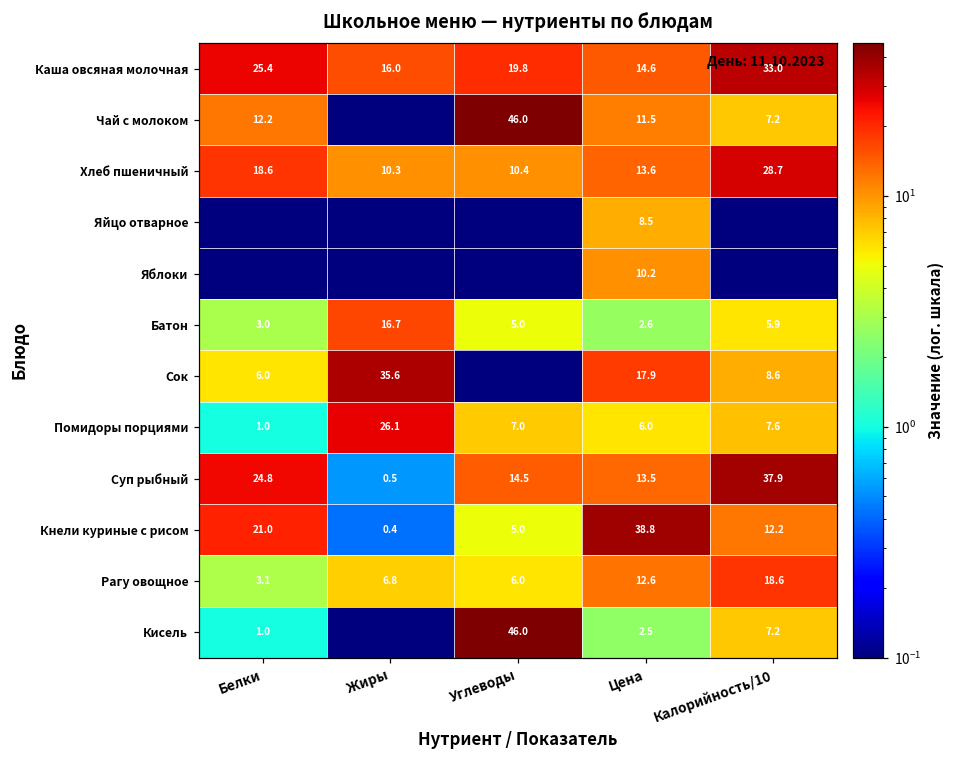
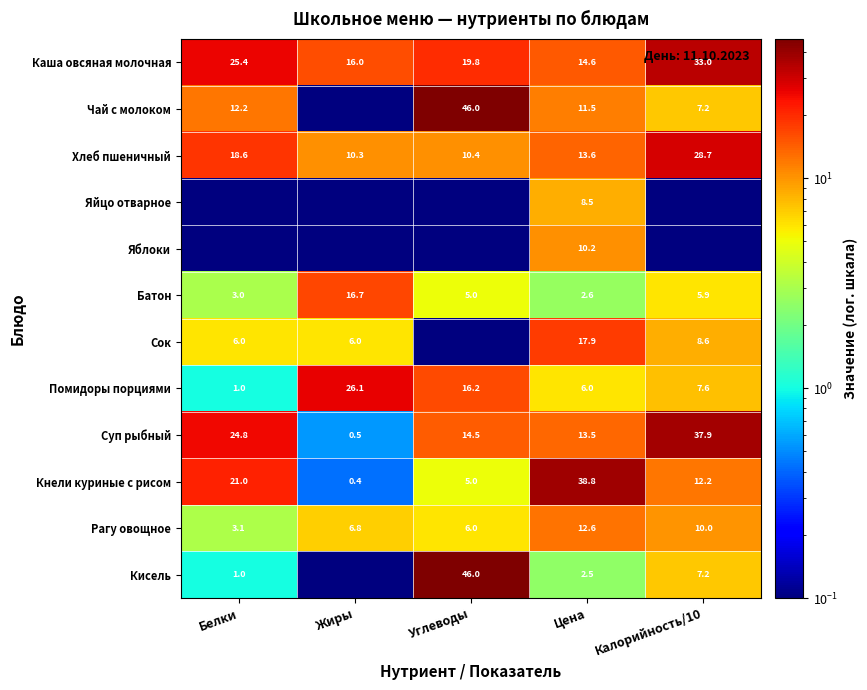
Сок, Жиры: 35.6 -> 6.0
Помидоры порциями, Углеводы: 7.0 -> 16.2
Рагу овощное, Калорийность/10: 18.6 -> 10.0
